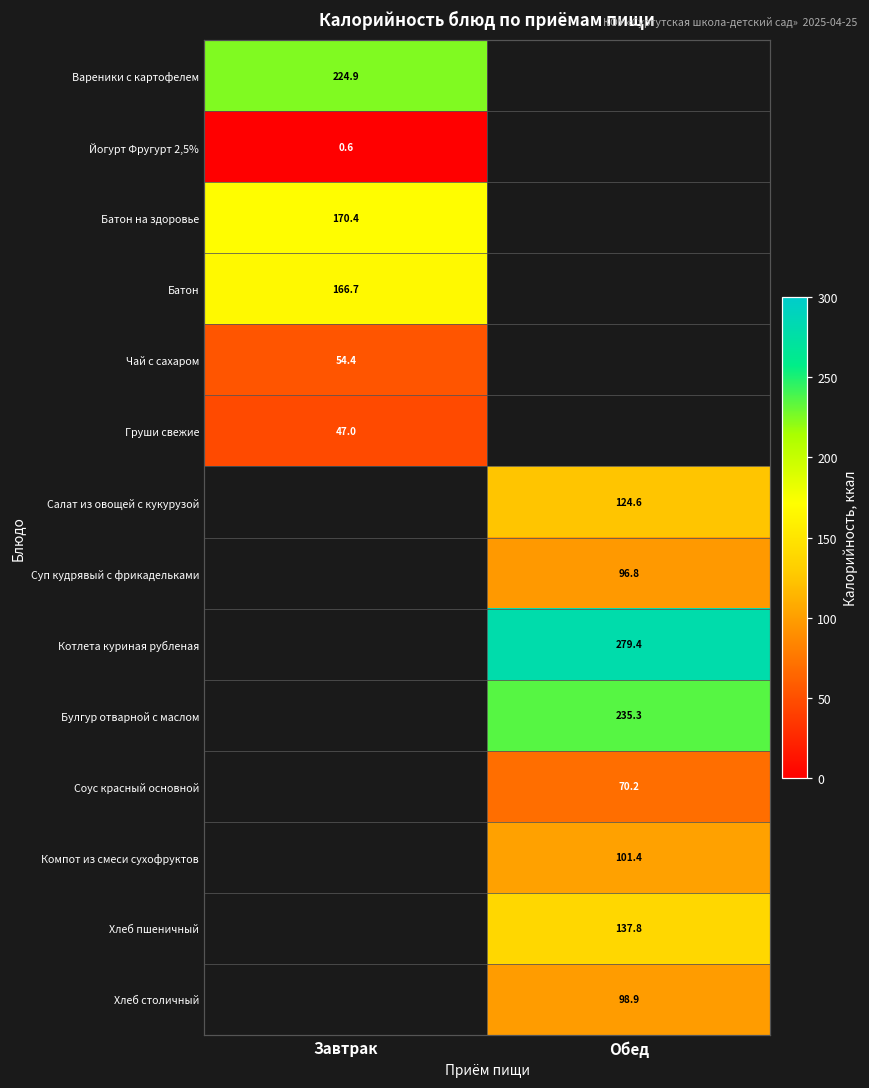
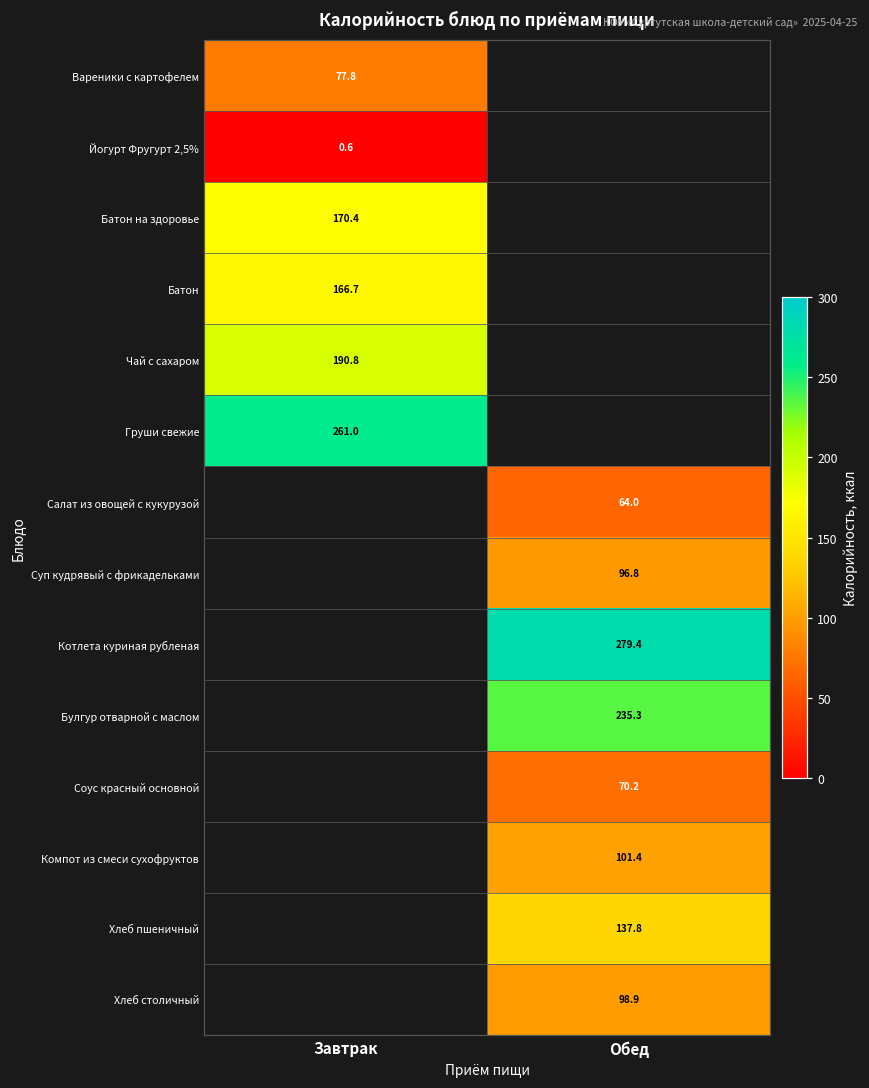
Вареники с картофелем, Завтрак: 224.9 -> 77.8
Чай с сахаром, Завтрак: 54.4 -> 190.8
Груши свежие, Завтрак: 47.0 -> 261.0
Салат из овощей с кукурузой, Обед: 124.6 -> 64.0
